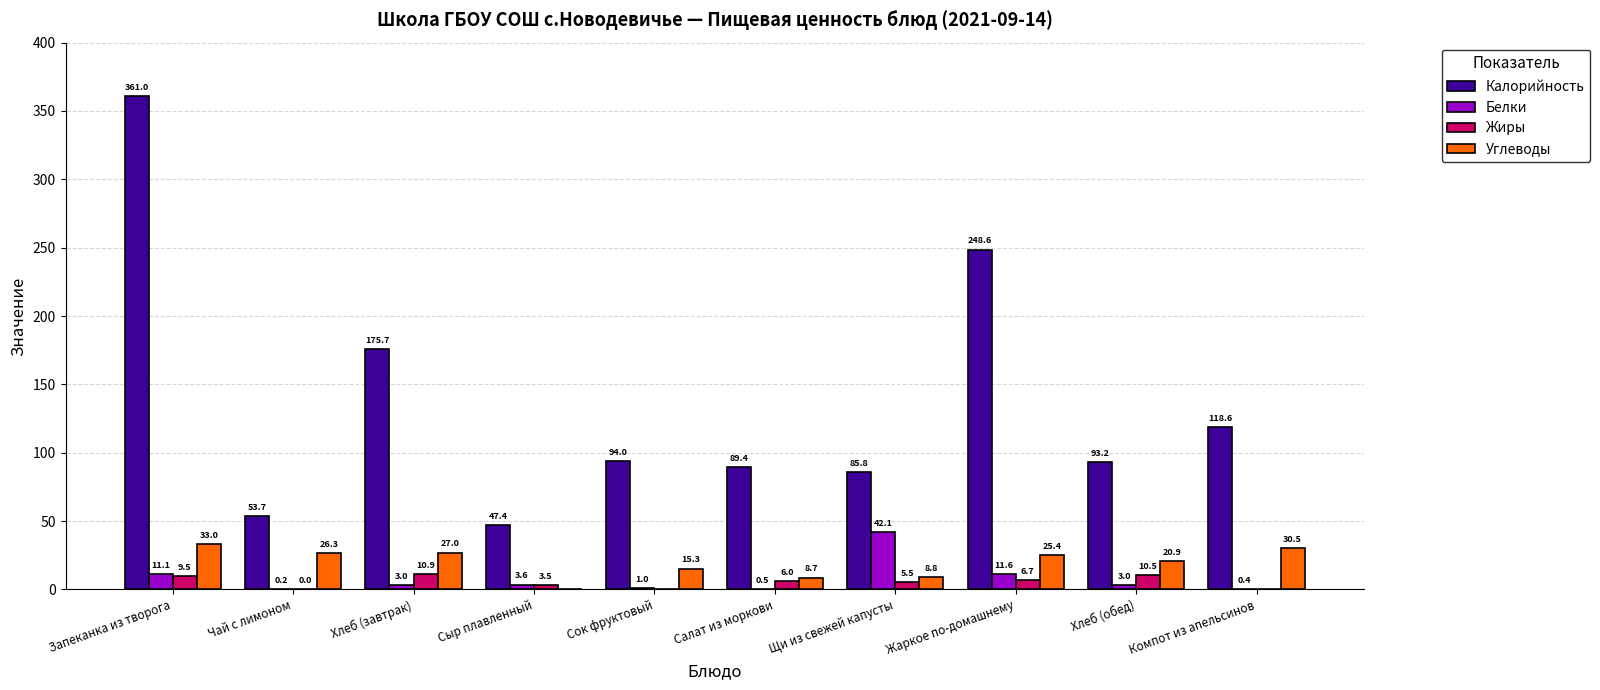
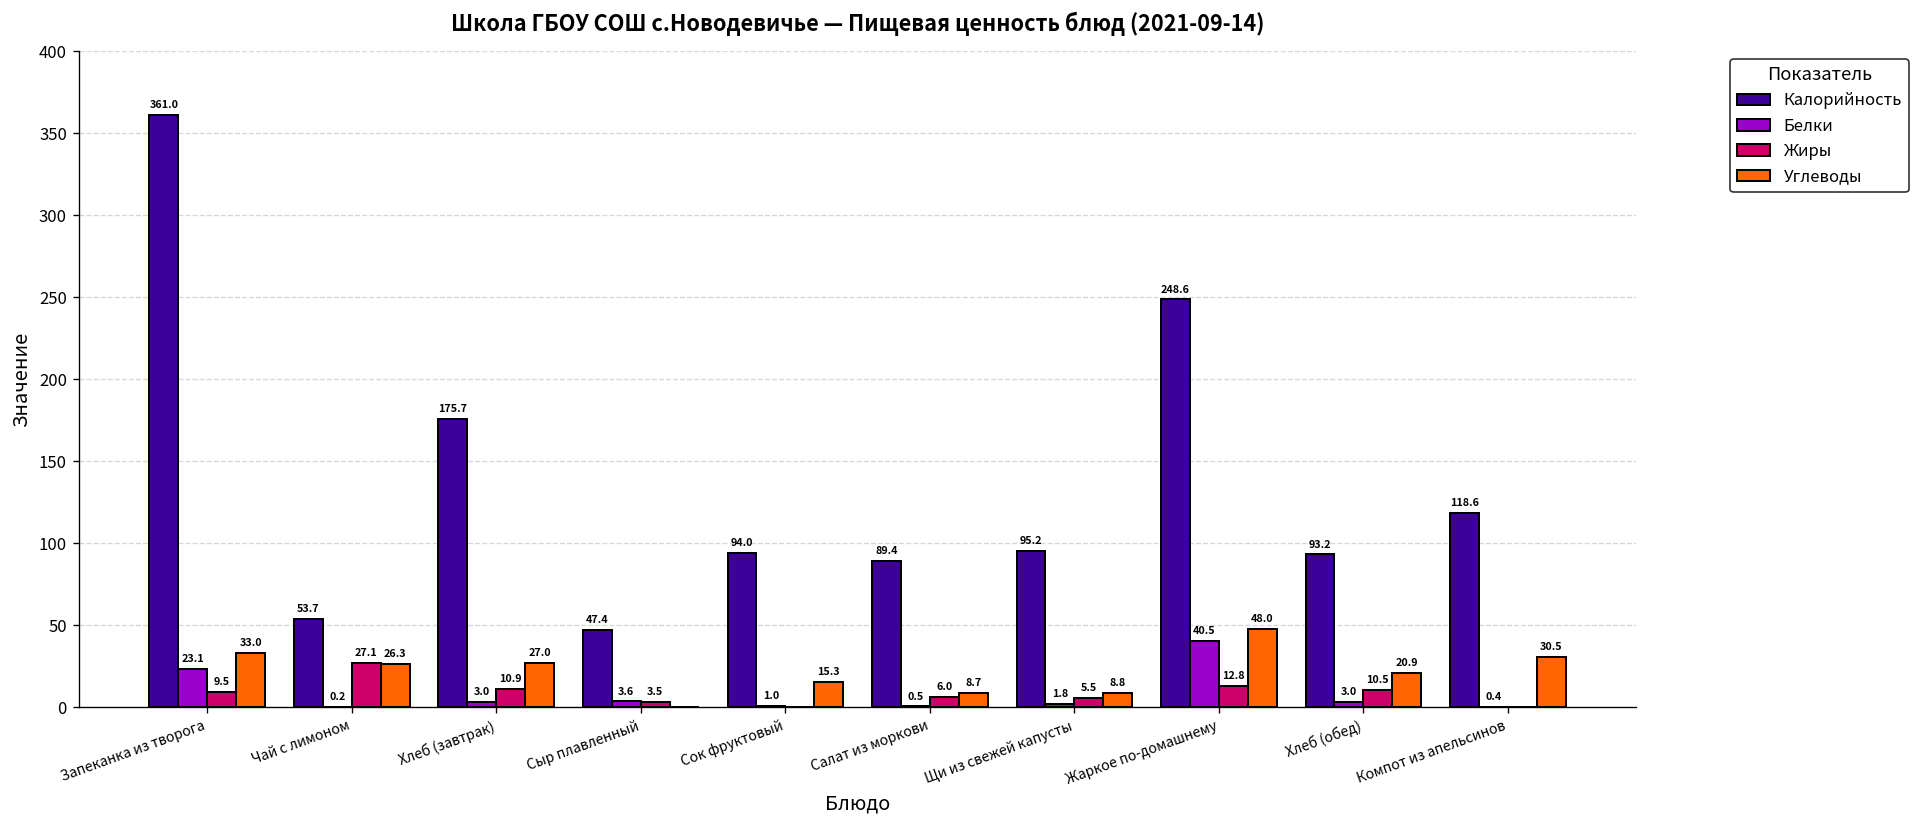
Белки, Запеканка из творога: 11.1 -> 23.1
Жиры, Чай с лимоном: 0.0 -> 27.1
Калорийность, Щи из свежей капусты: 85.8 -> 95.2
Белки, Щи из свежей капусты: 42.1 -> 1.8
Белки, Жаркое по-домашнему: 11.6 -> 40.5
Жиры, Жаркое по-домашнему: 6.7 -> 12.8
Углеводы, Жаркое по-домашнему: 25.4 -> 48.0
